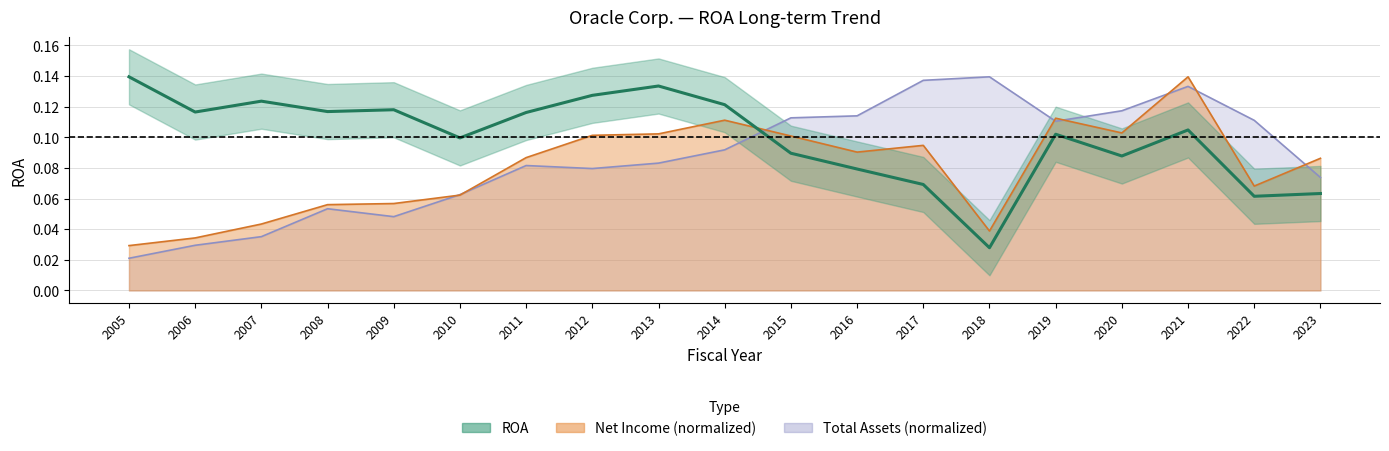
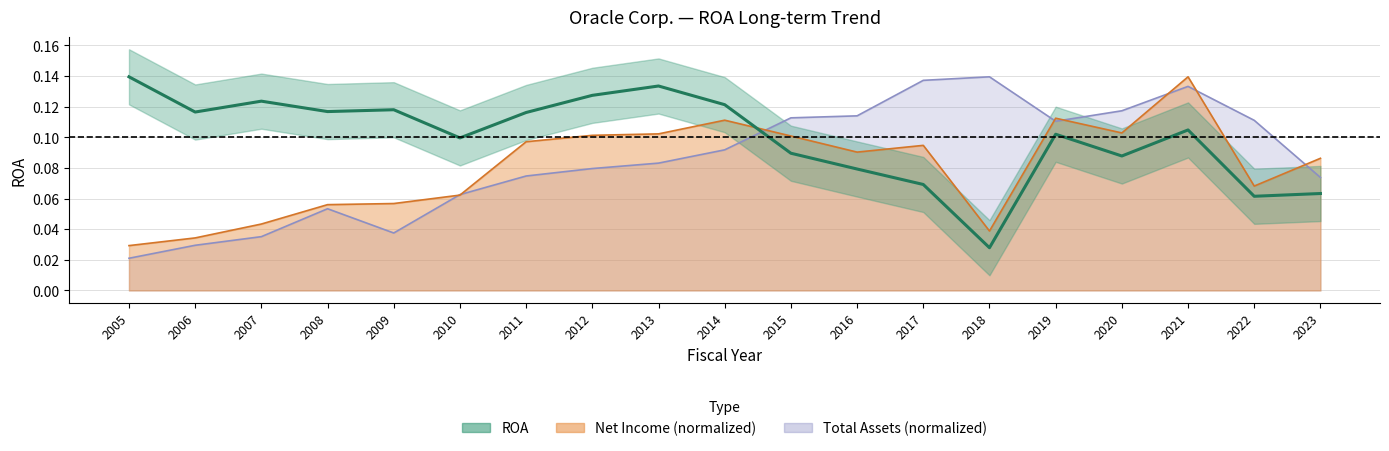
Total Assets (normalized), 2009: 0.048 -> 0.038
Total Assets (normalized), 2011: 0.082 -> 0.075
Net Income (normalized), 2011: 0.087 -> 0.097
